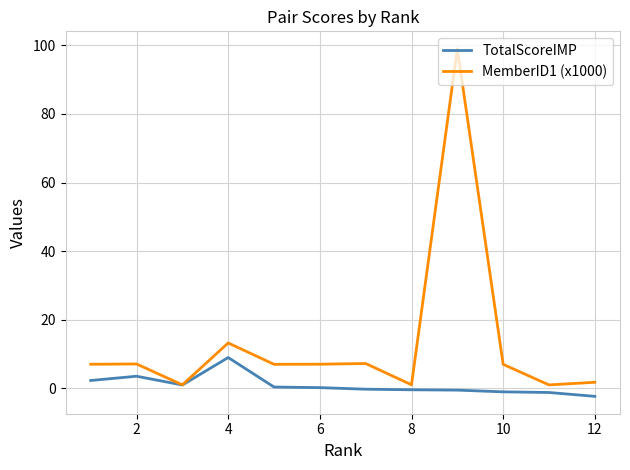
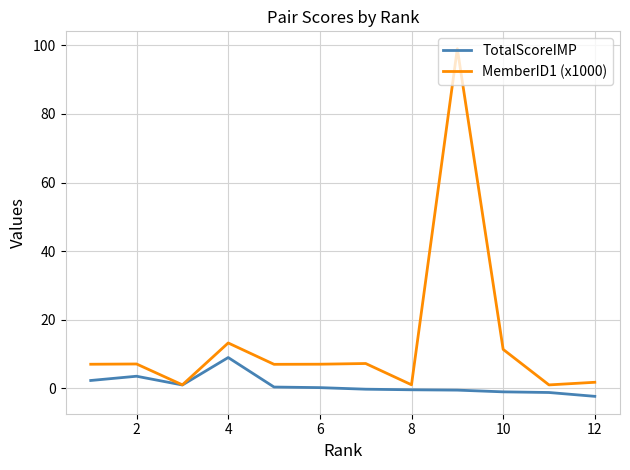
MemberID1 (x1000), 10: 7 -> 11
